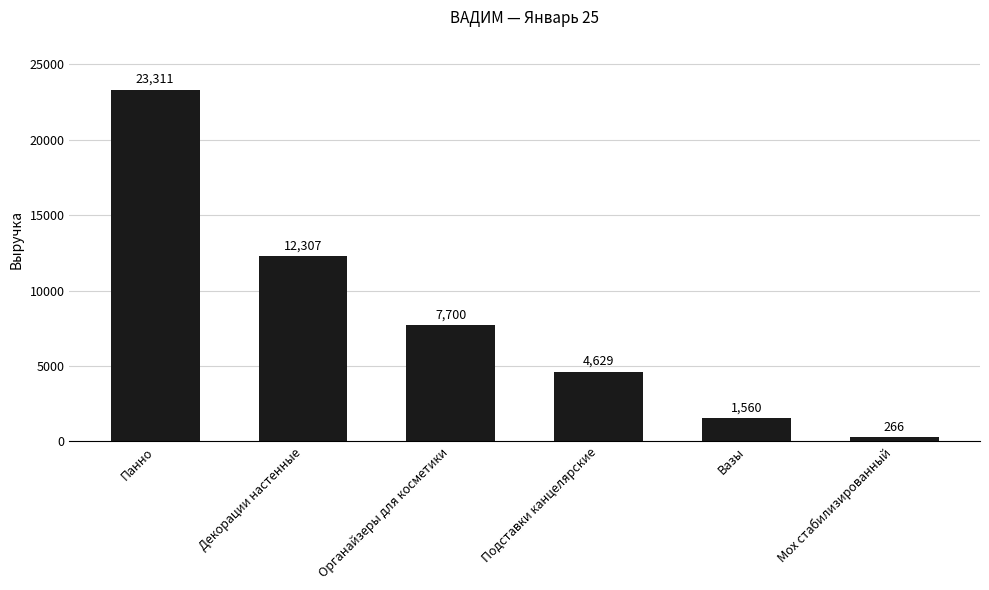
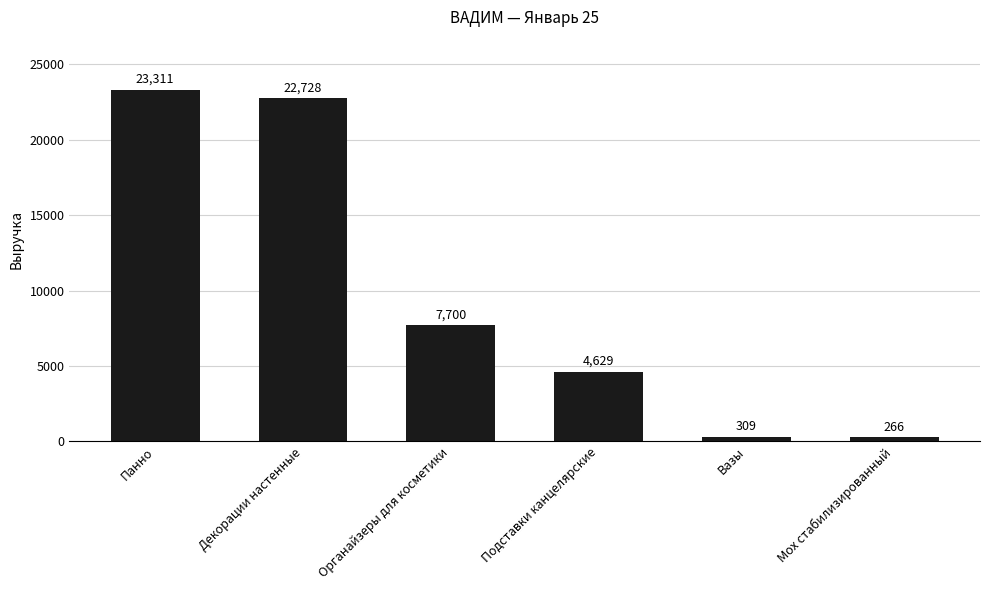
Декорации настенные: 12,307 -> 22,728
Вазы: 1,560 -> 309
